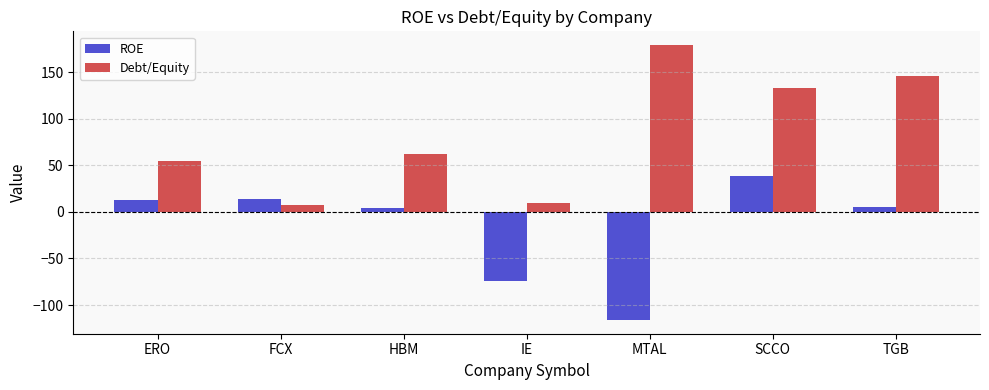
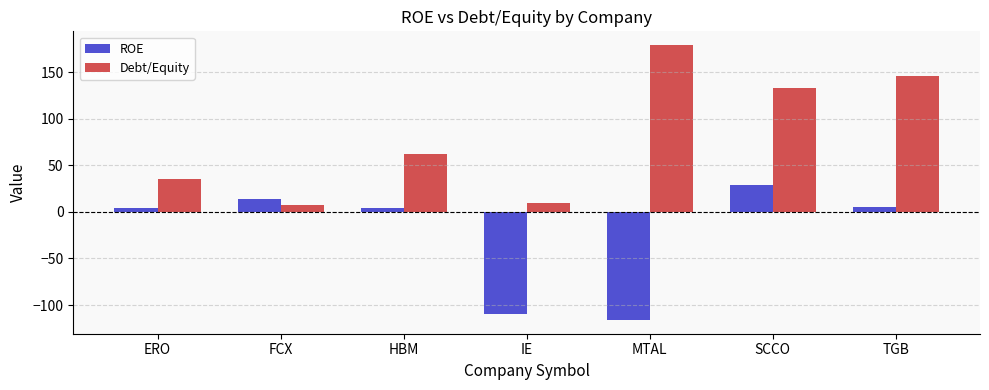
ROE, ERO: 10 -> 0
Debt/Equity, ERO: 60 -> 40
ROE, IE: -70 -> -110
ROE, SCCO: 40 -> 30
